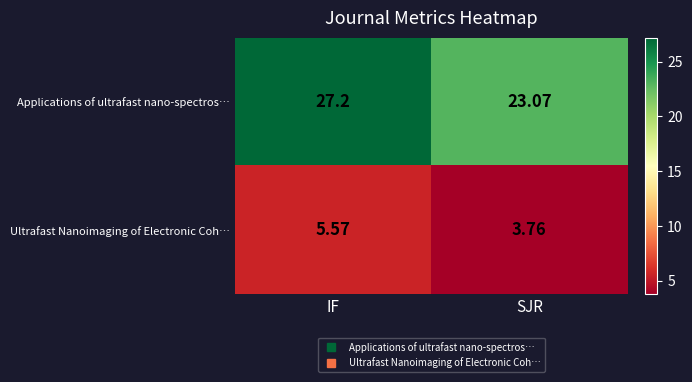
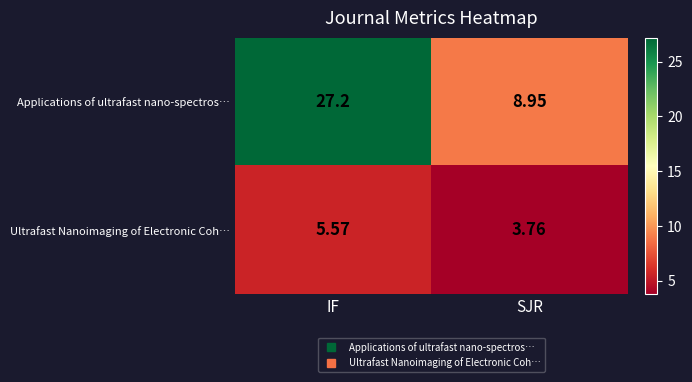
Applications of ultrafast nano-spectros…, SJR: 23.07 -> 8.95
